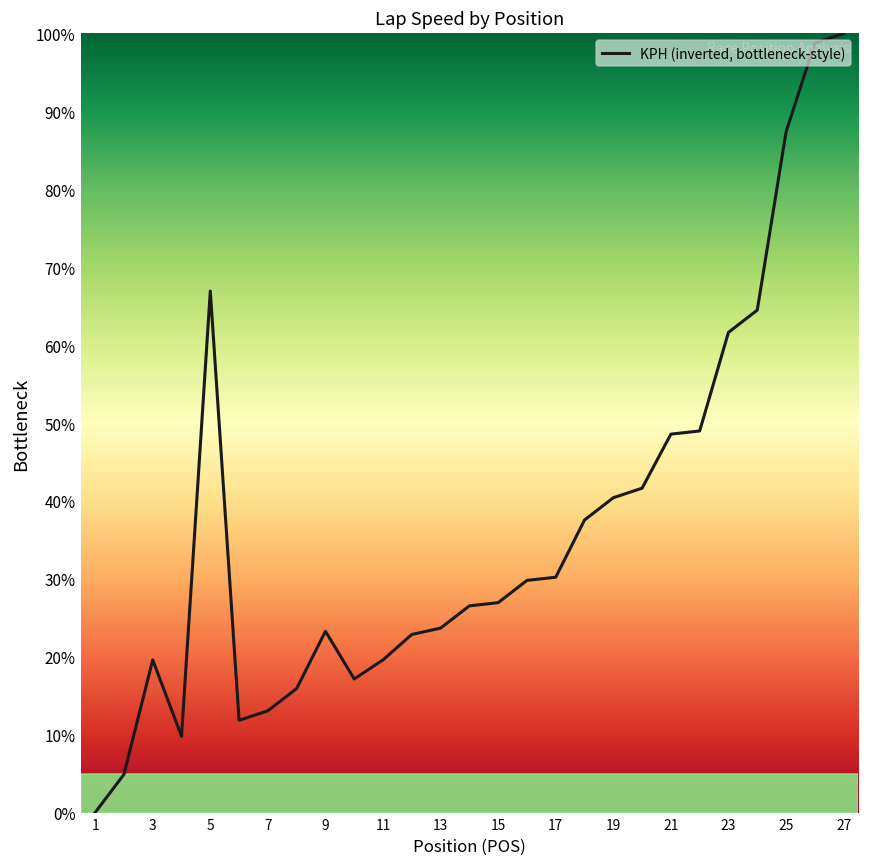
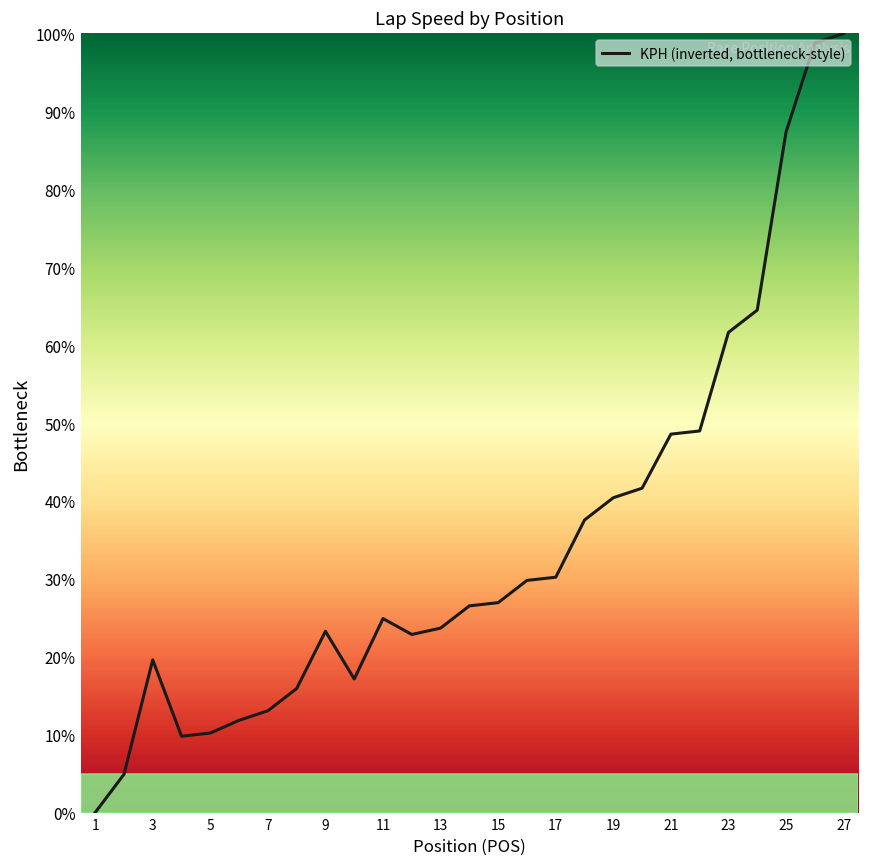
5: 67% -> 10%
11: 20% -> 25%
